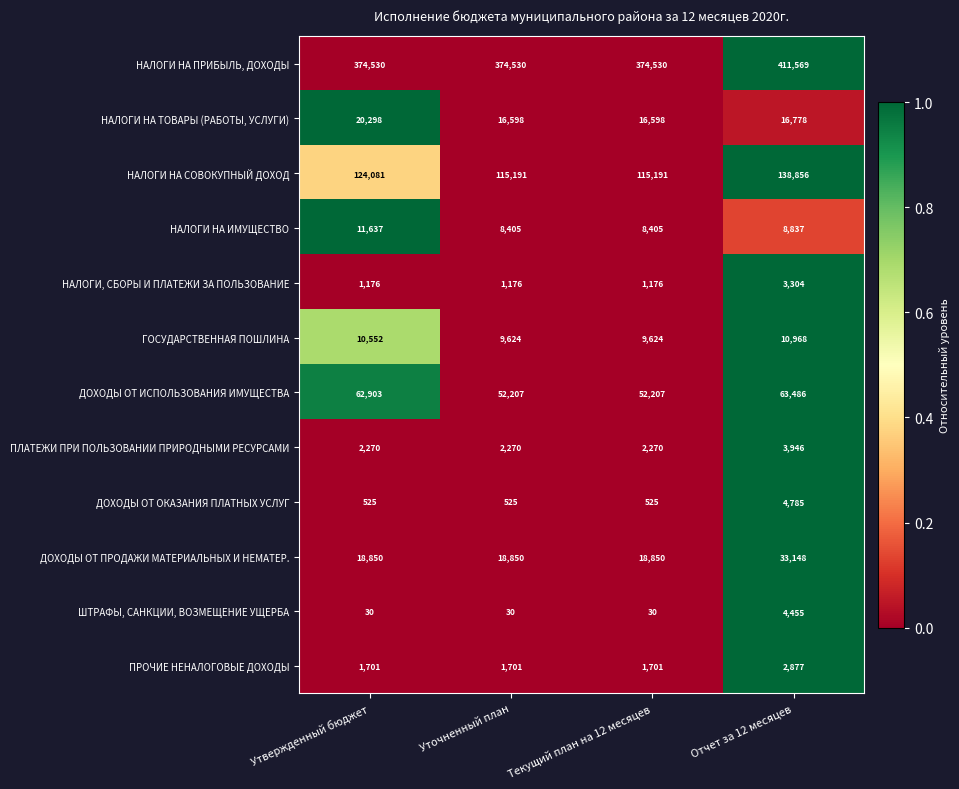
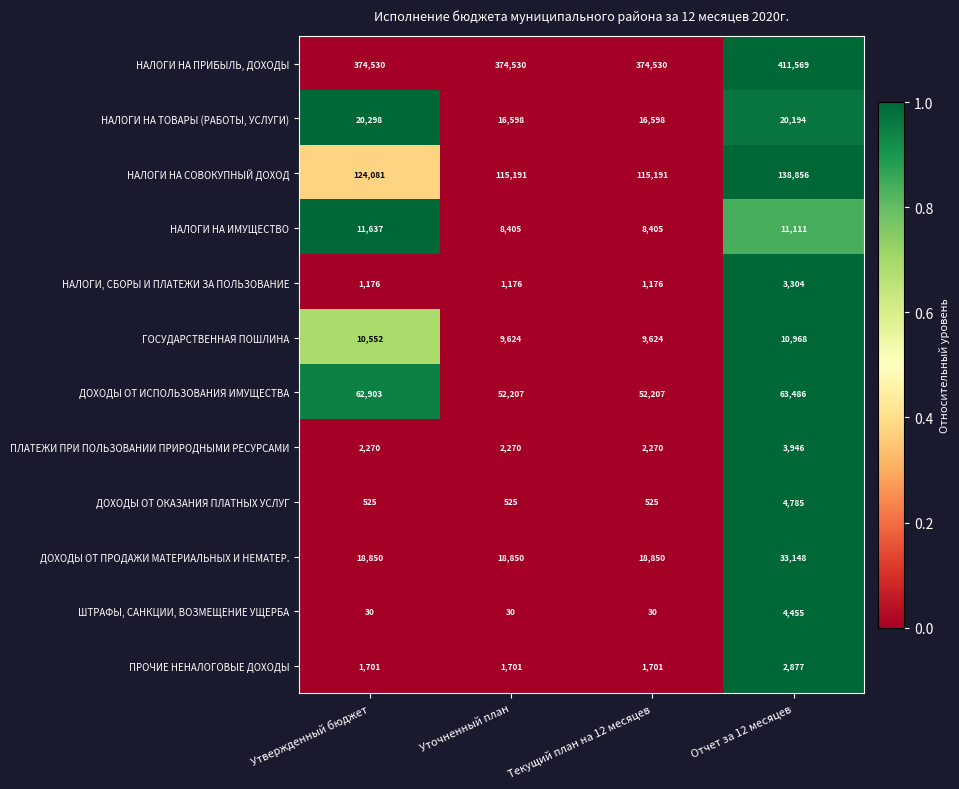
НАЛОГИ НА ТОВАРЫ (РАБОТЫ, УСЛУГИ), Отчет за 12 месяцев: 16,778 -> 20,194
НАЛОГИ НА ИМУЩЕСТВО, Отчет за 12 месяцев: 8,837 -> 11,111
